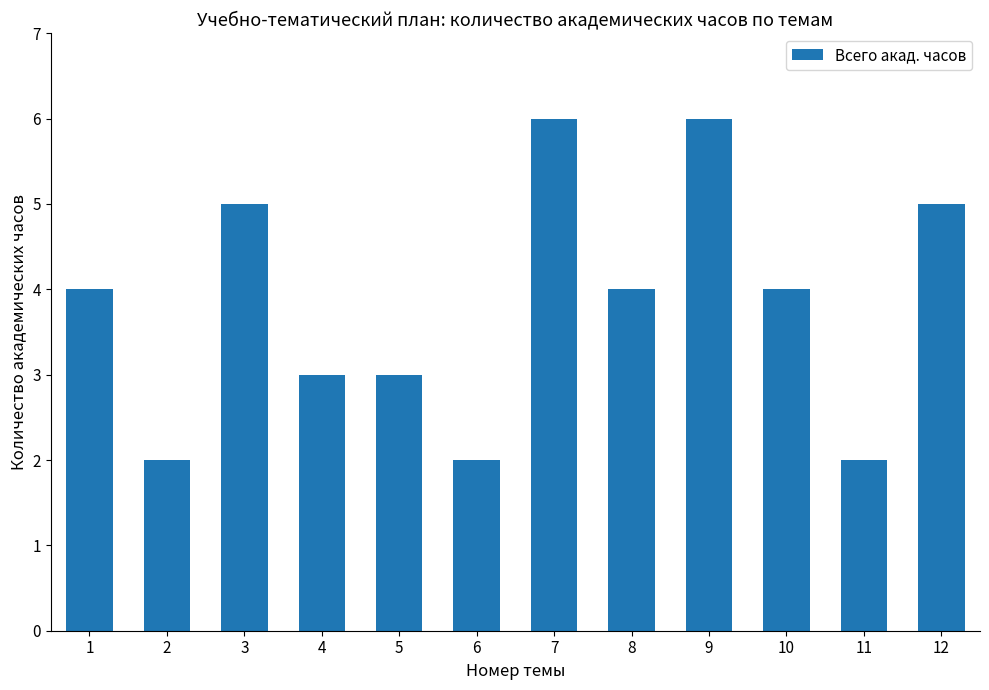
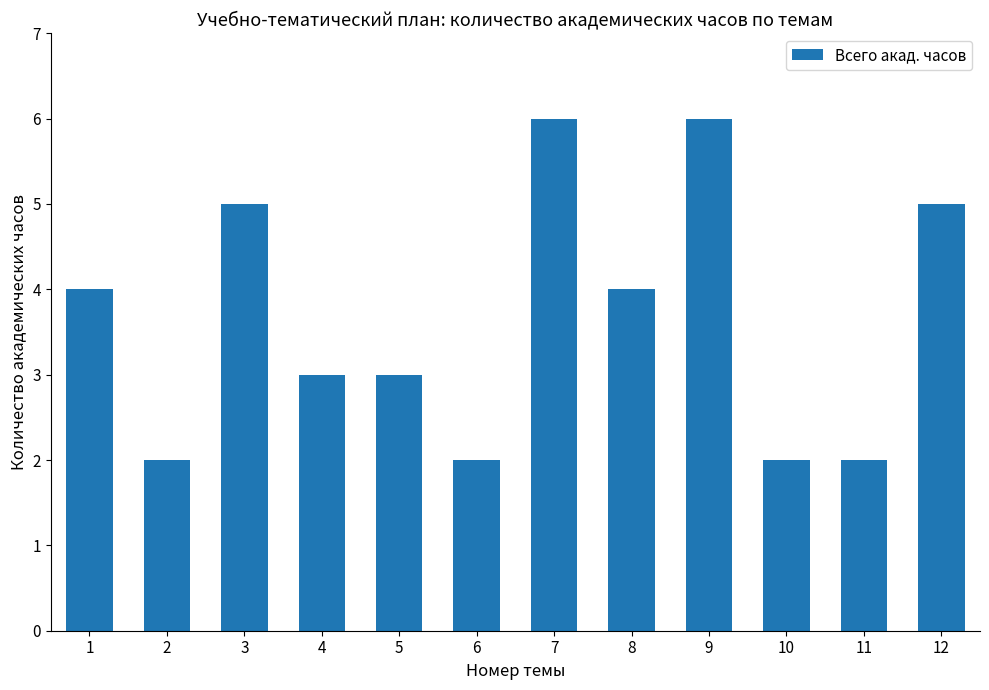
10: 4 -> 2
